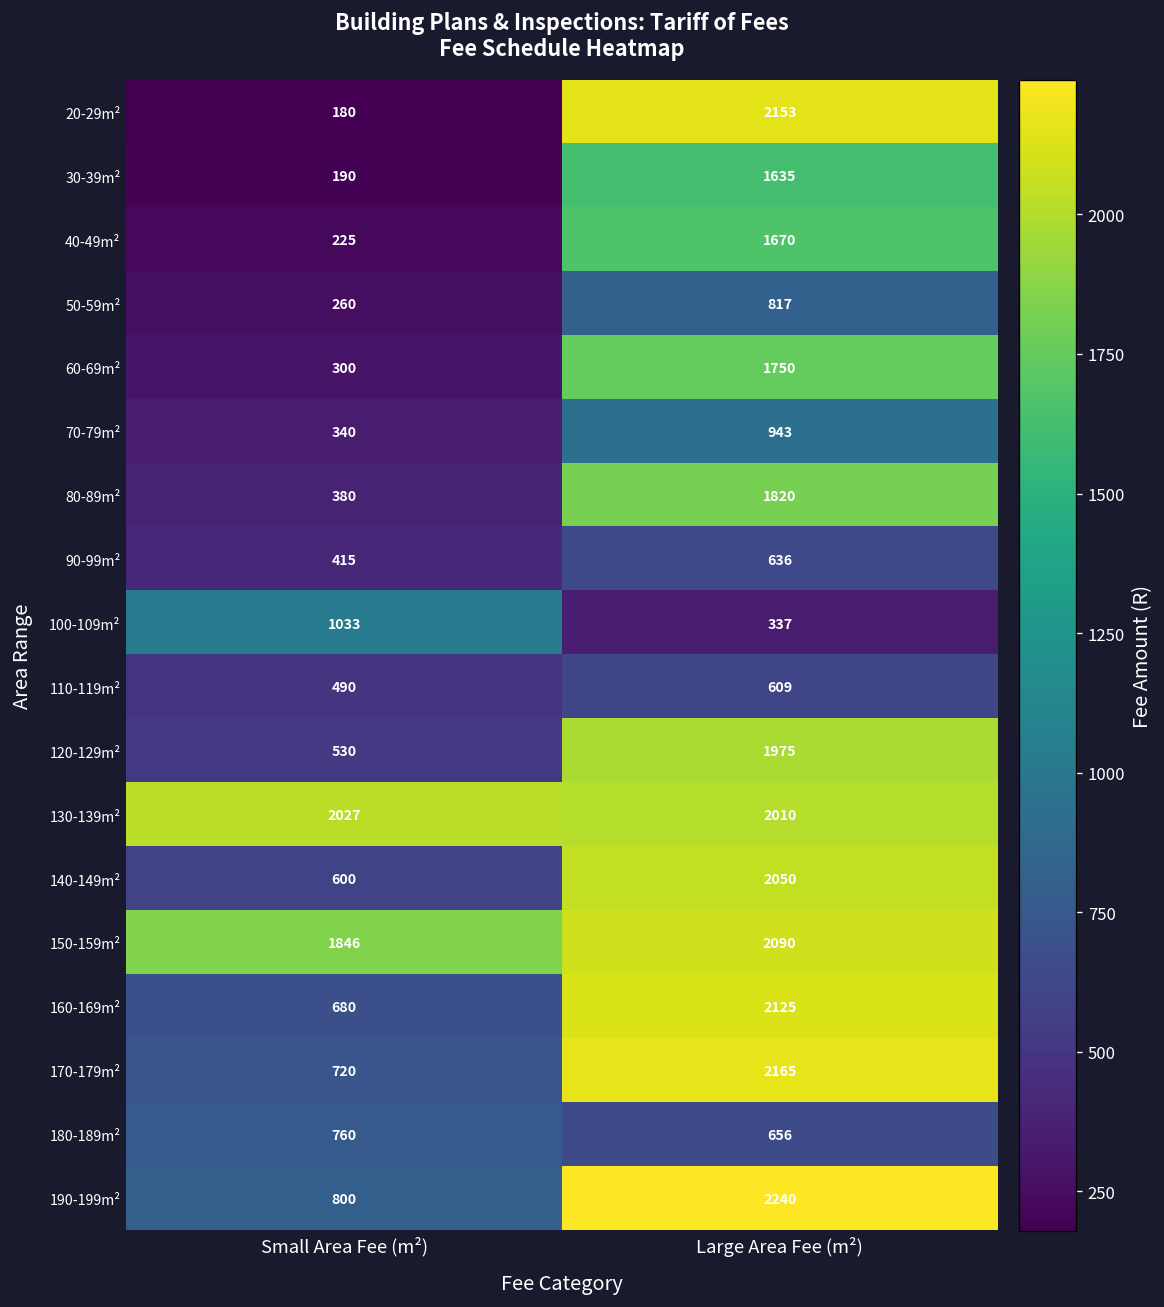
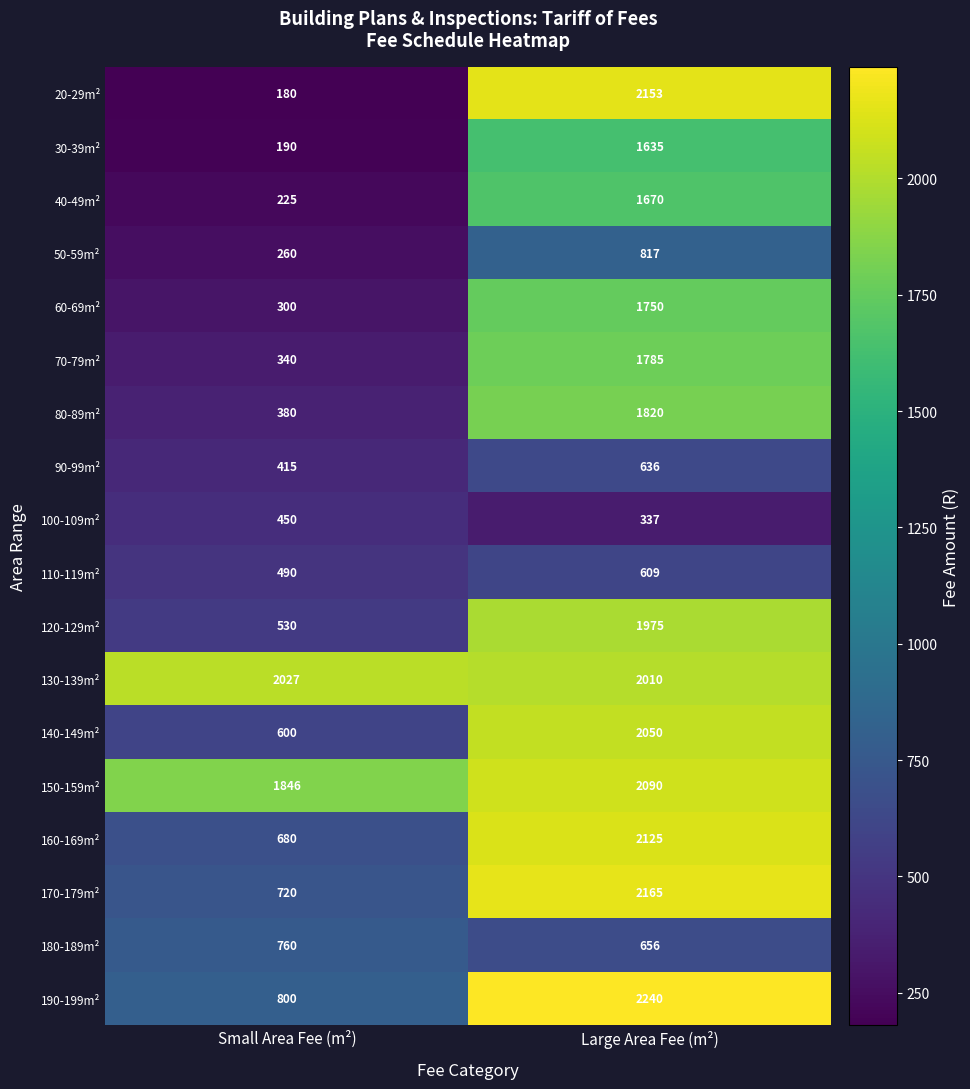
70-79m², Large Area Fee (m²): 943 -> 1785
100-109m², Small Area Fee (m²): 1033 -> 450
